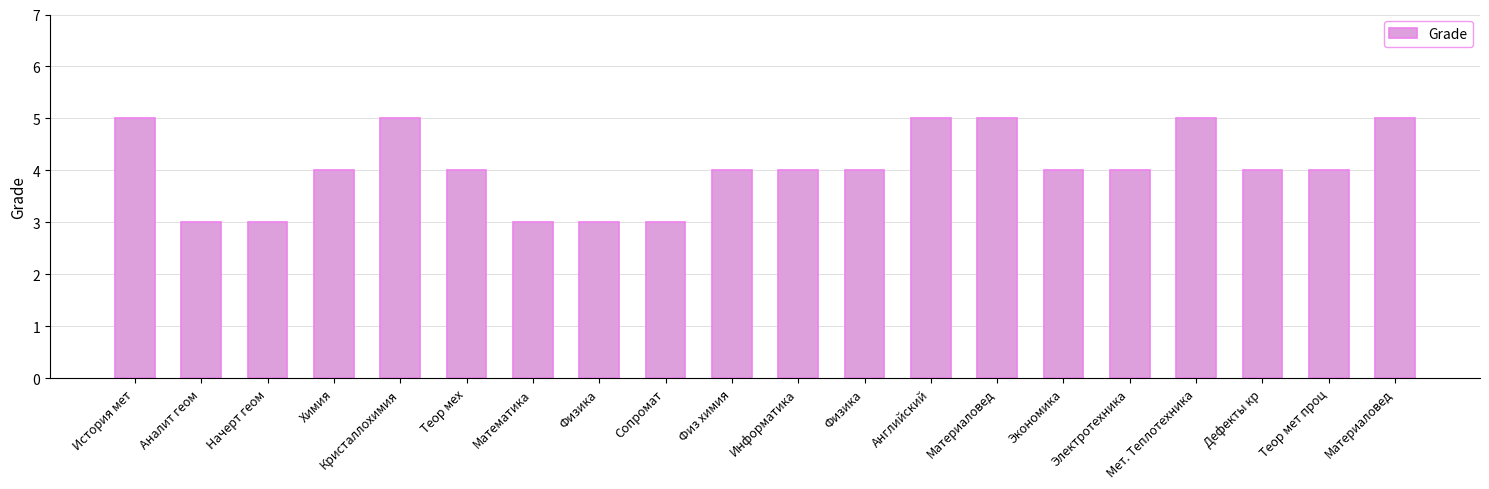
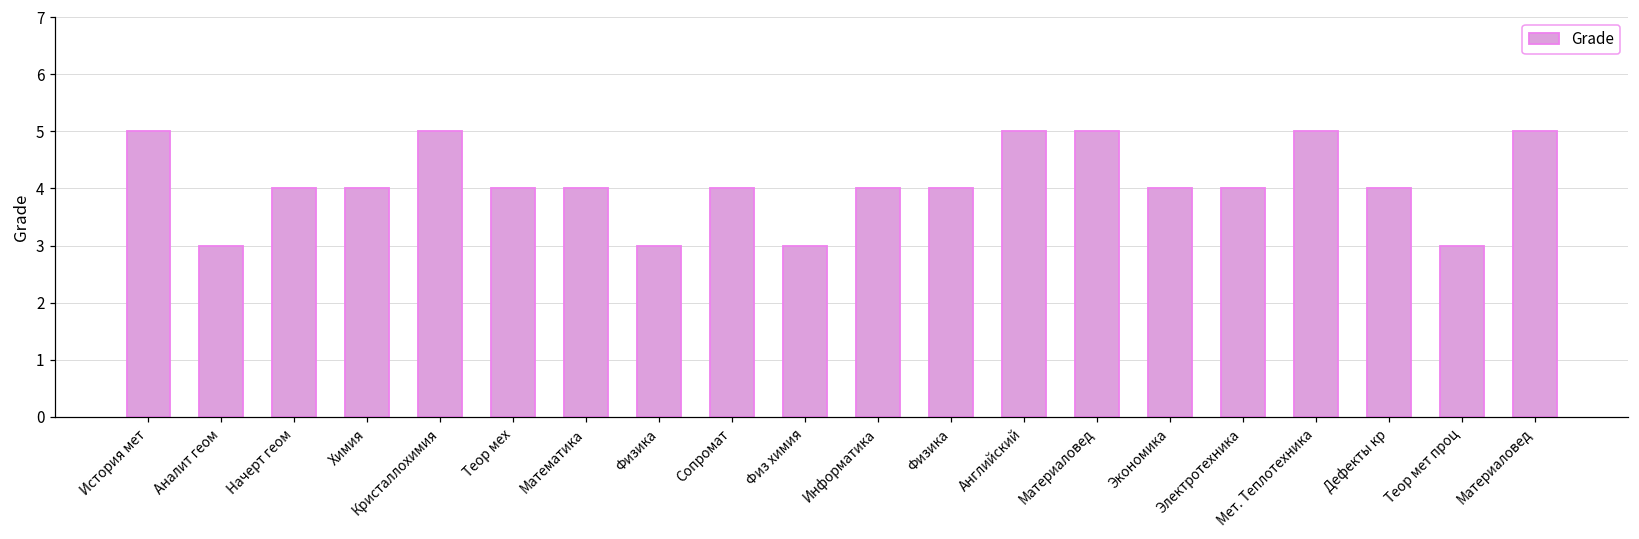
Начерт геом: 3 -> 4
Математика: 3 -> 4
Сопромат: 3 -> 4
Физ химия: 4 -> 3
Теор мет проц: 4 -> 3
